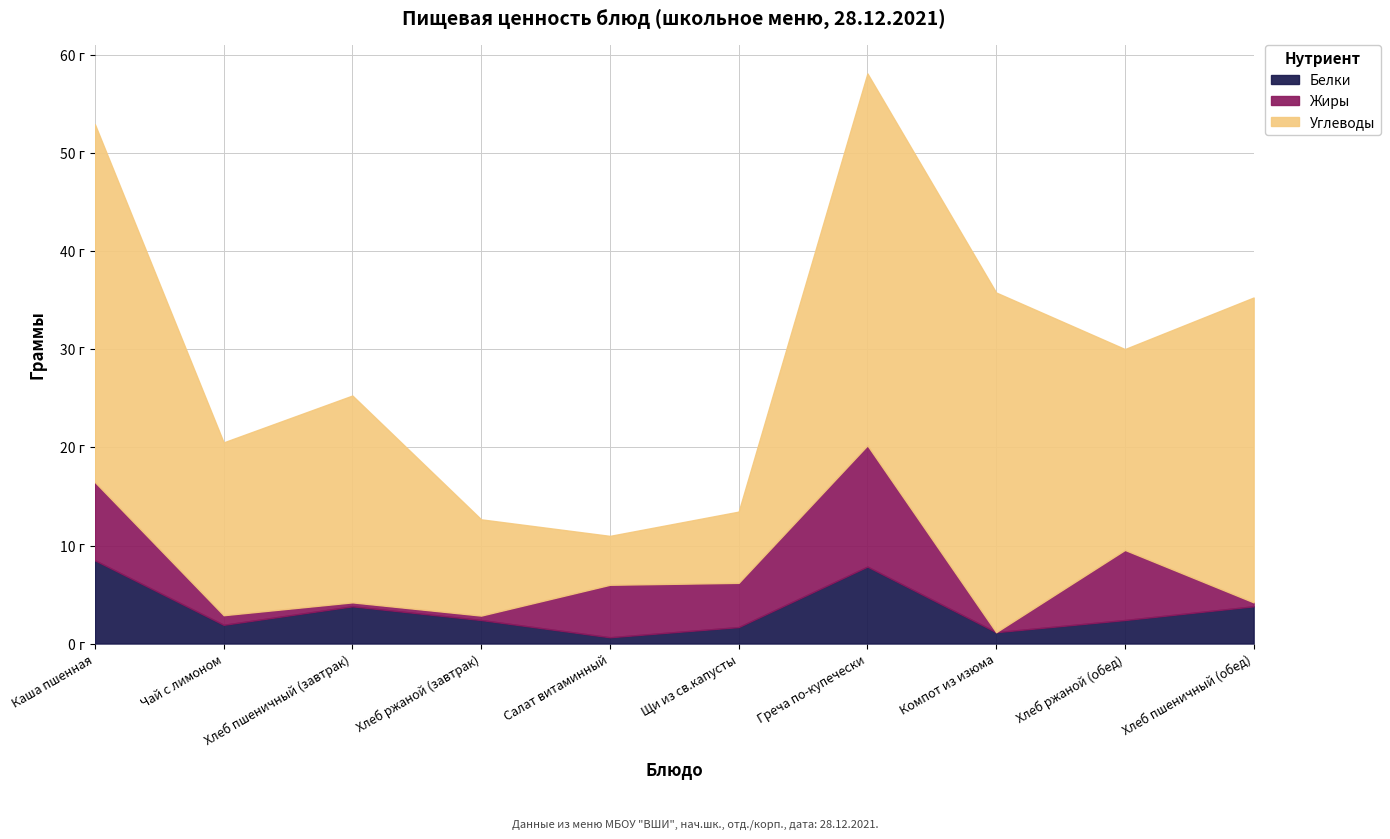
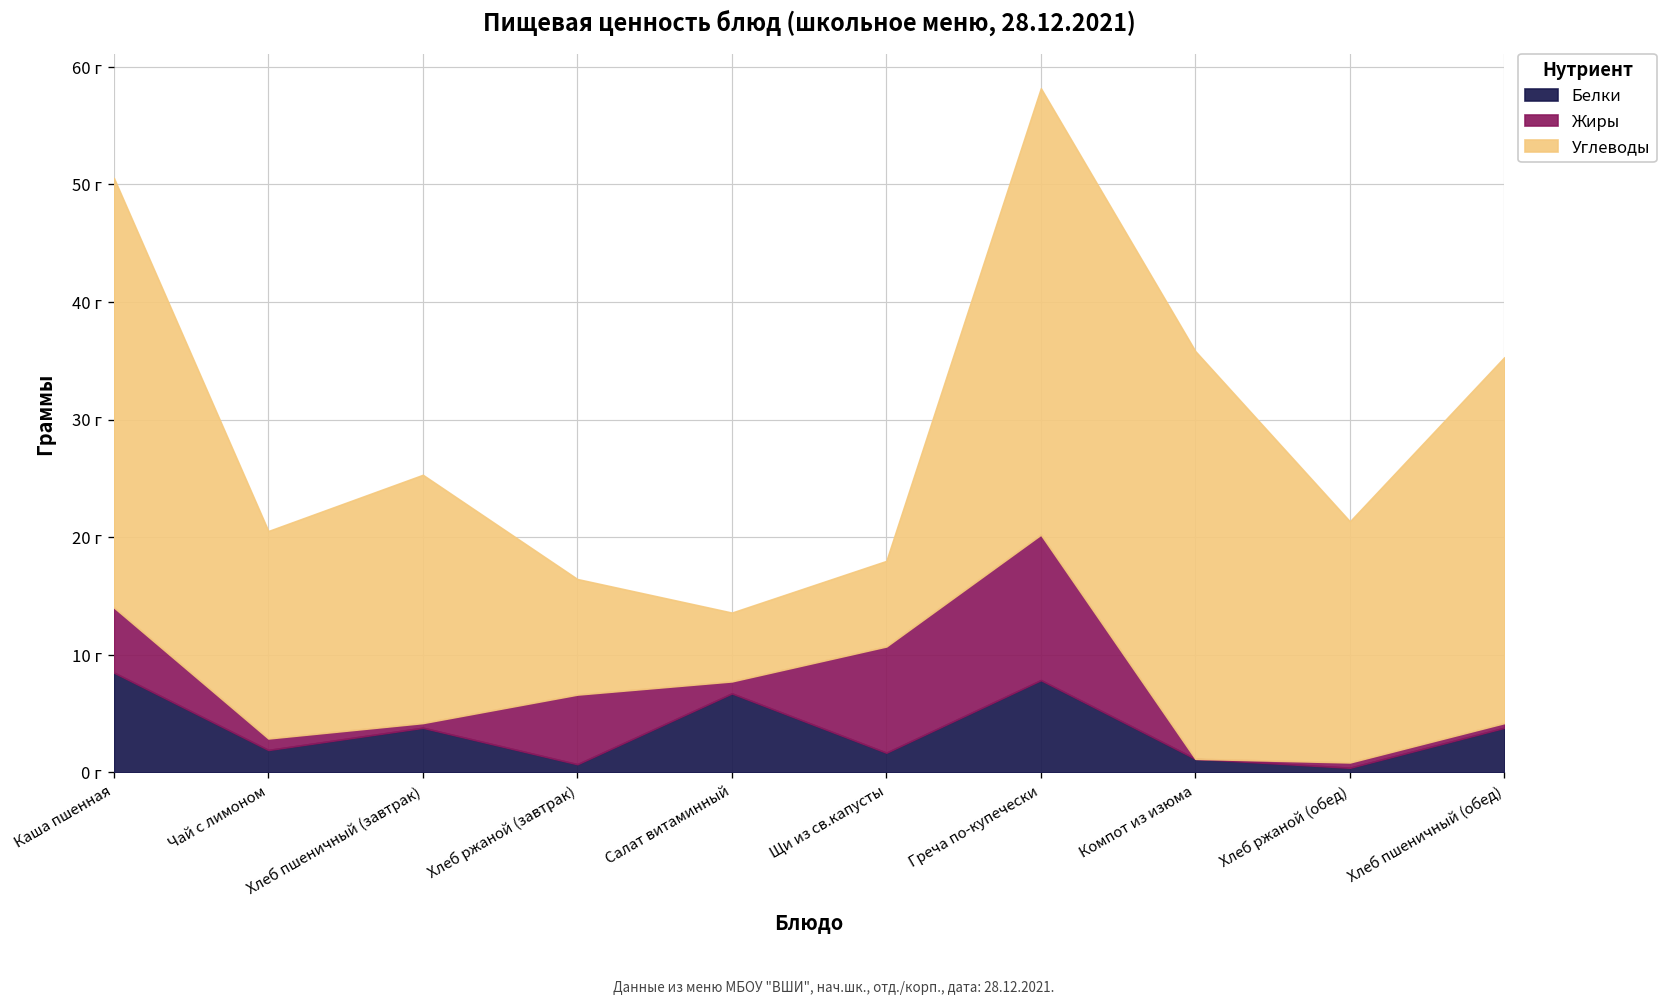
Жиры, Каша пшенная: 8 г -> 6 г
Белки, Хлеб ржаной (завтрак): 2 г -> 1 г
Жиры, Хлеб ржаной (завтрак): 0 г -> 6 г
Белки, Салат витаминный: 1 г -> 7 г
Жиры, Салат витаминный: 5 г -> 1 г
Углеводы, Салат витаминный: 5 г -> 6 г
Жиры, Щи из св.капусты: 5 г -> 9 г
Белки, Хлеб ржаной (обед): 2 г -> 0 г
Жиры, Хлеб ржаной (обед): 7 г -> 0 г
